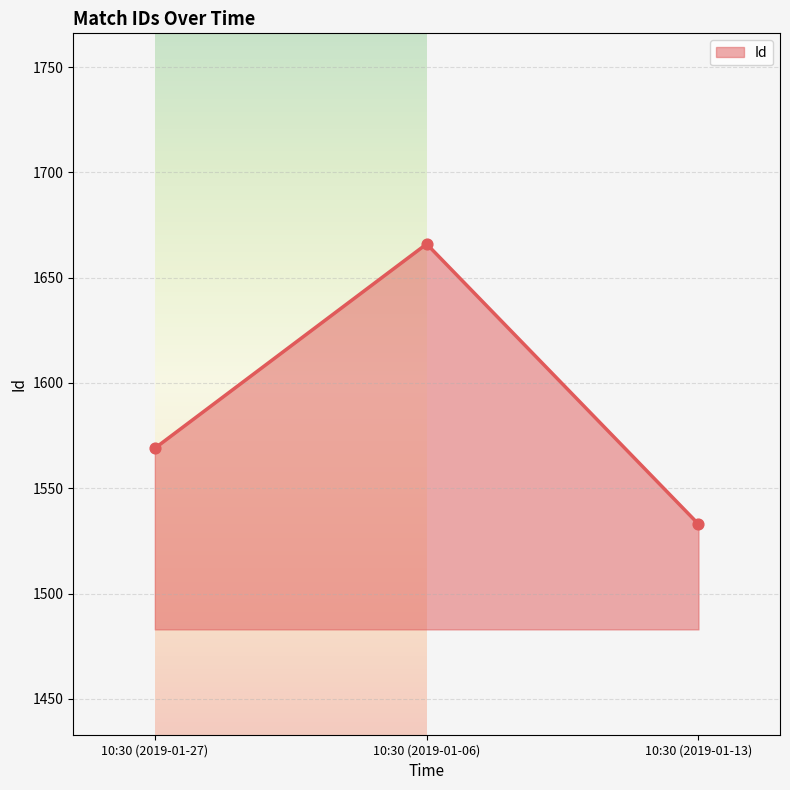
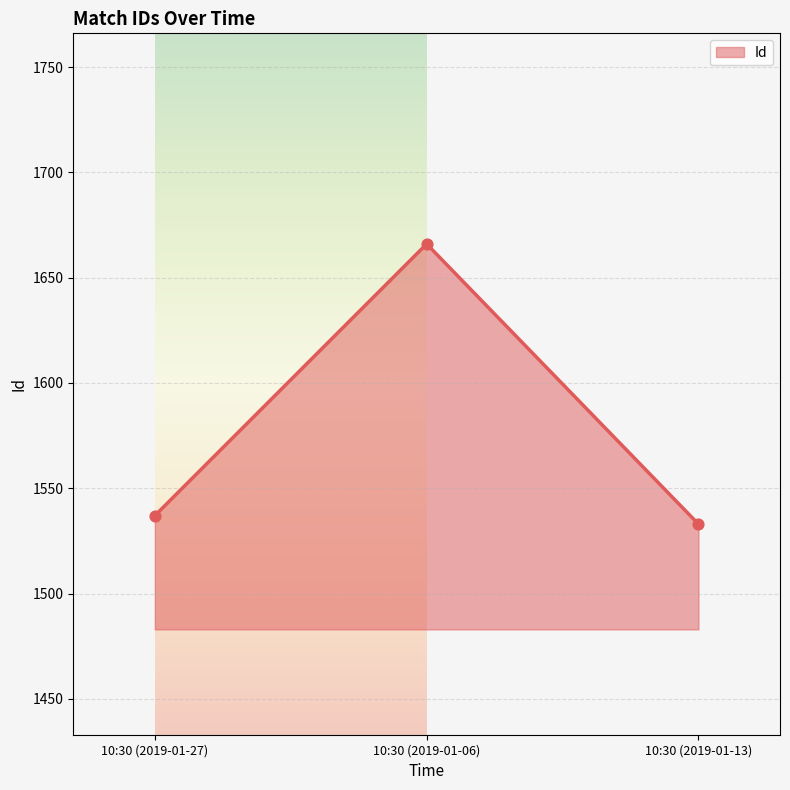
10:30 (2019-01-27): 1569 -> 1537
